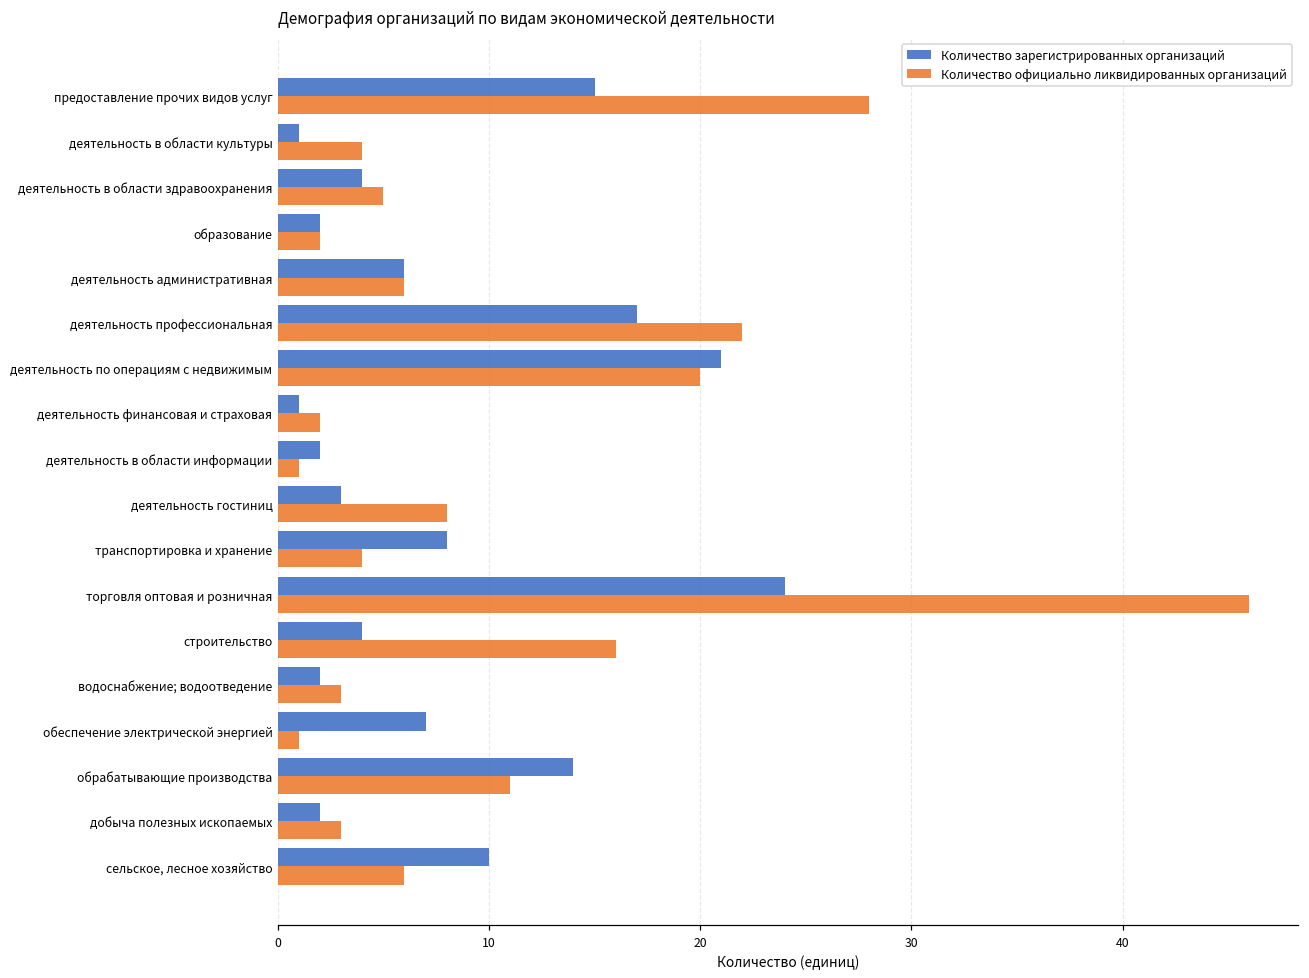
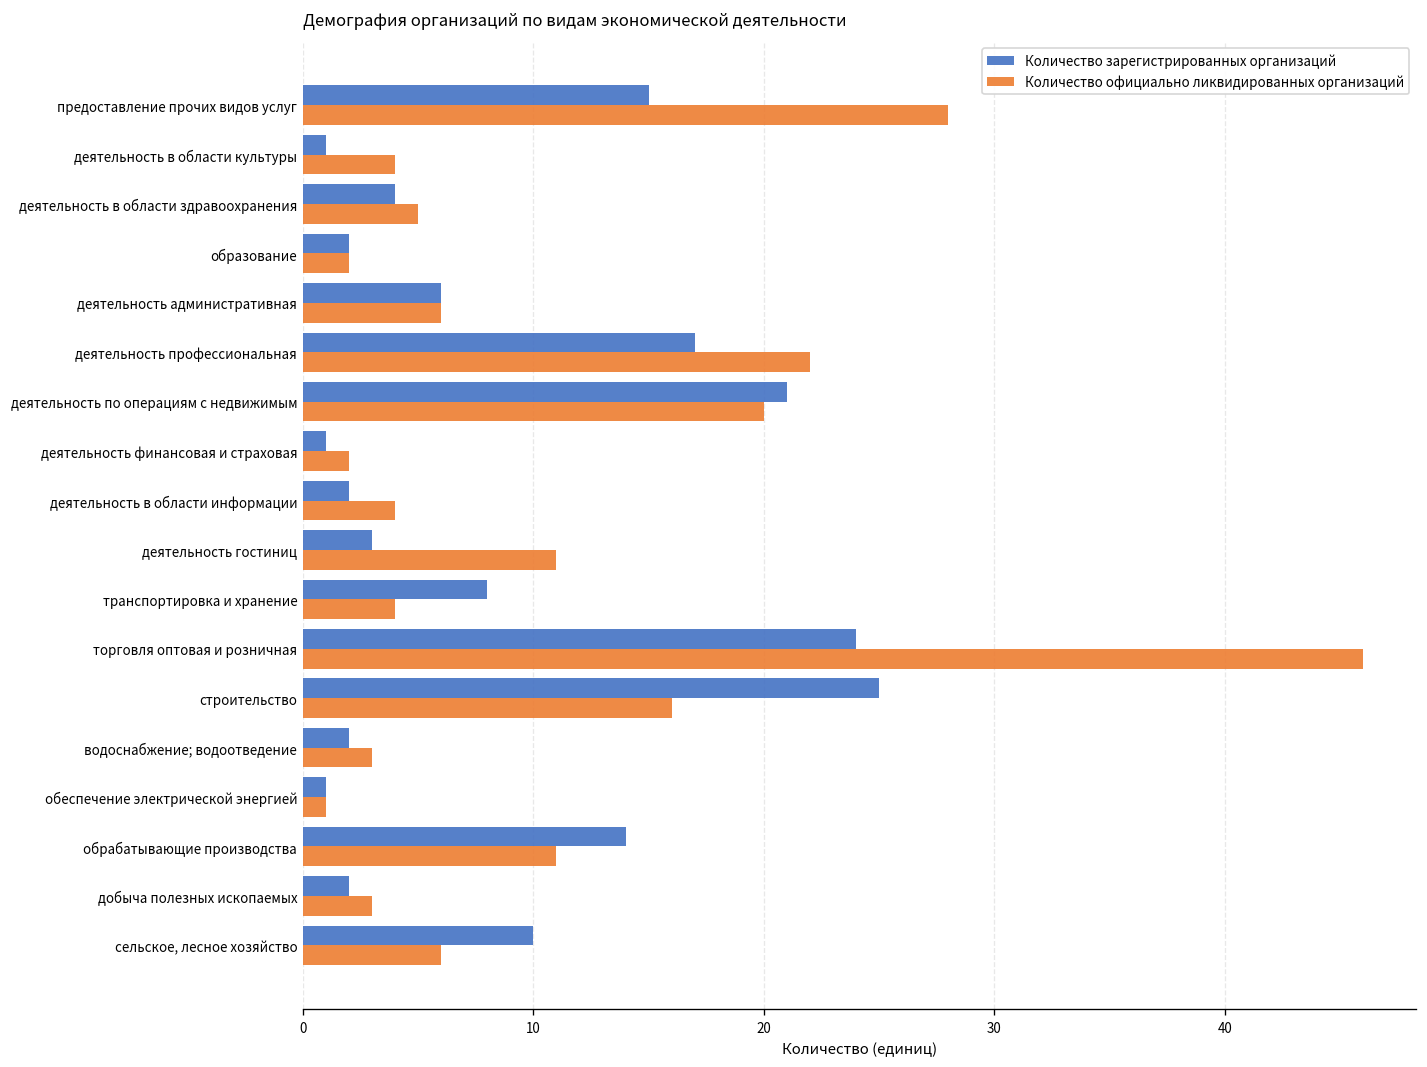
Количество официально ликвидированных организаций, деятельность в области информации: 1 -> 4
Количество официально ликвидированных организаций, деятельность гостиниц: 8 -> 11
Количество зарегистрированных организаций, строительство: 4 -> 25
Количество зарегистрированных организаций, обеспечение электрической энергией: 7 -> 1
